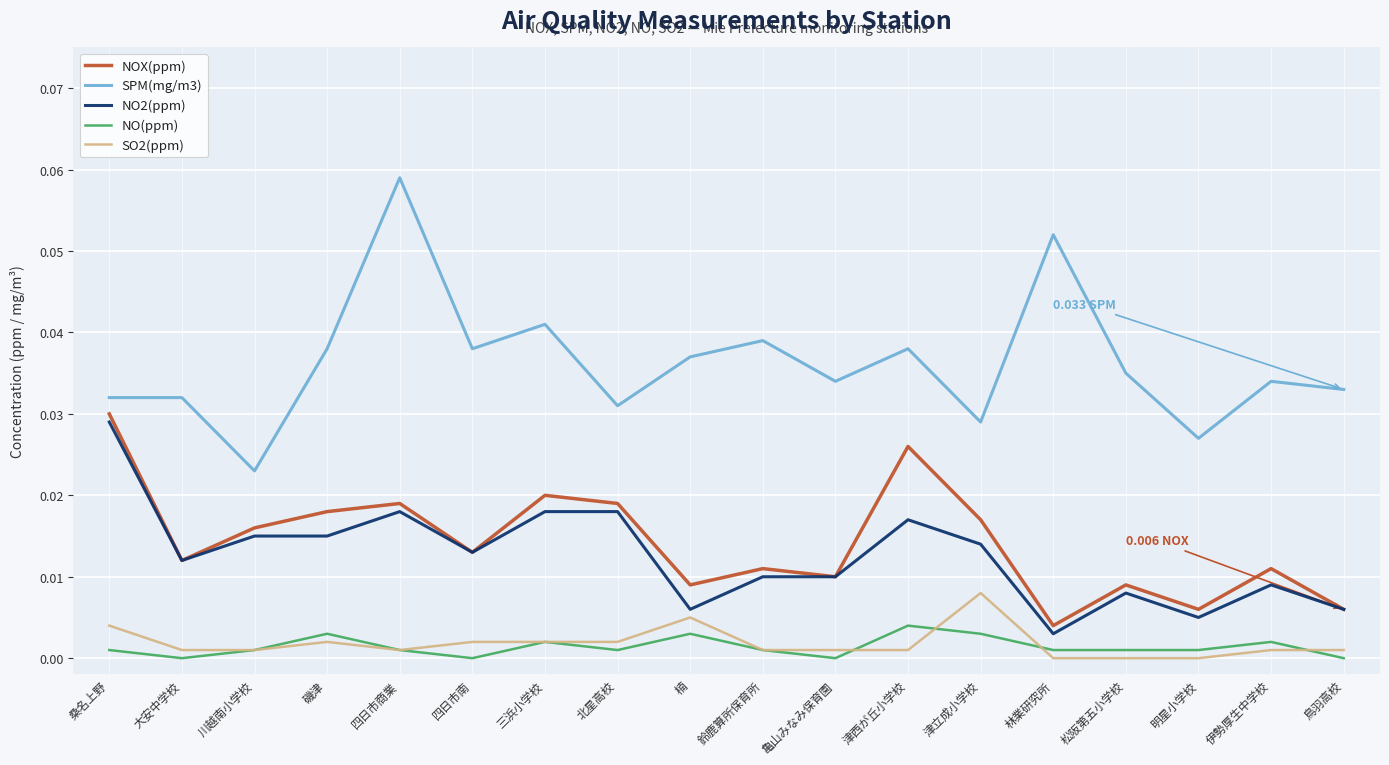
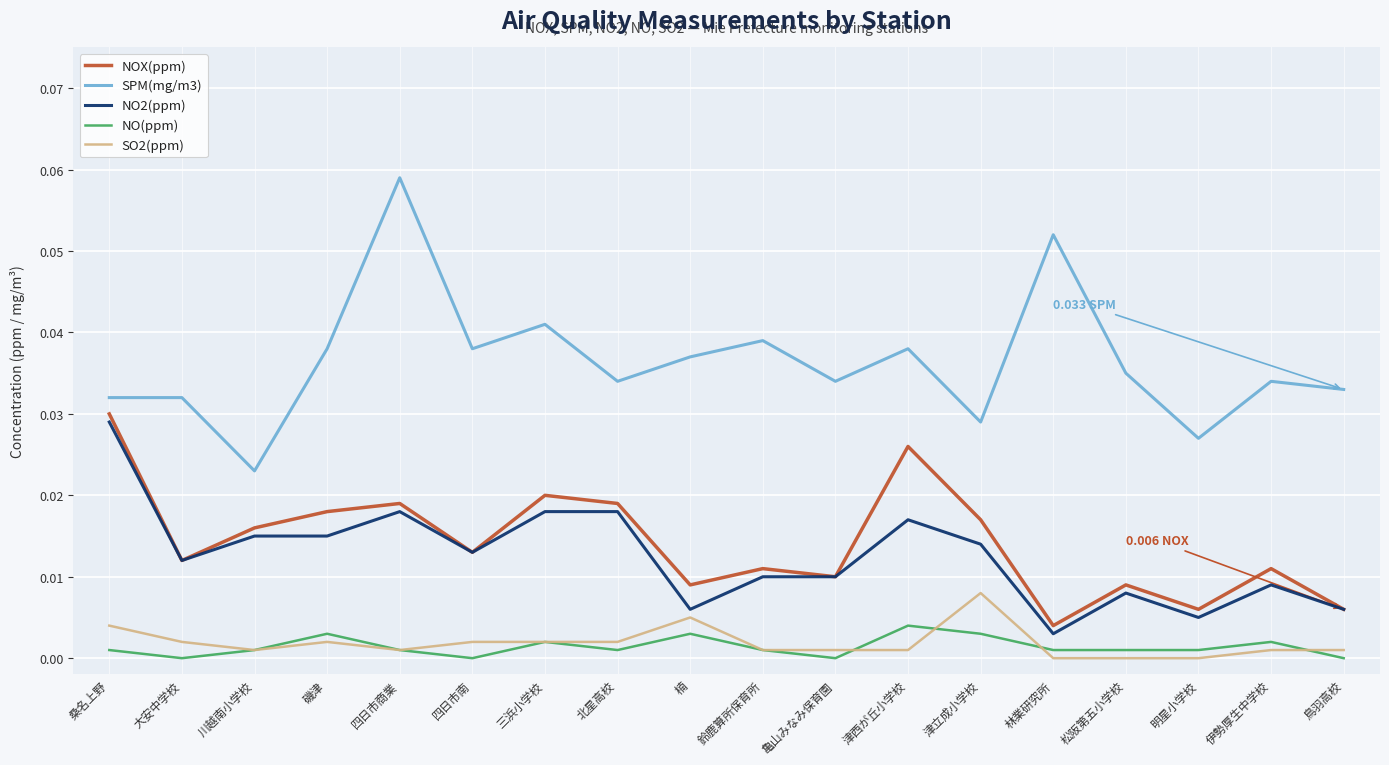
SO2(ppm), 大安中学校: 0.001 -> 0.002
SPM(mg/m3), 北星高校: 0.031 -> 0.034
